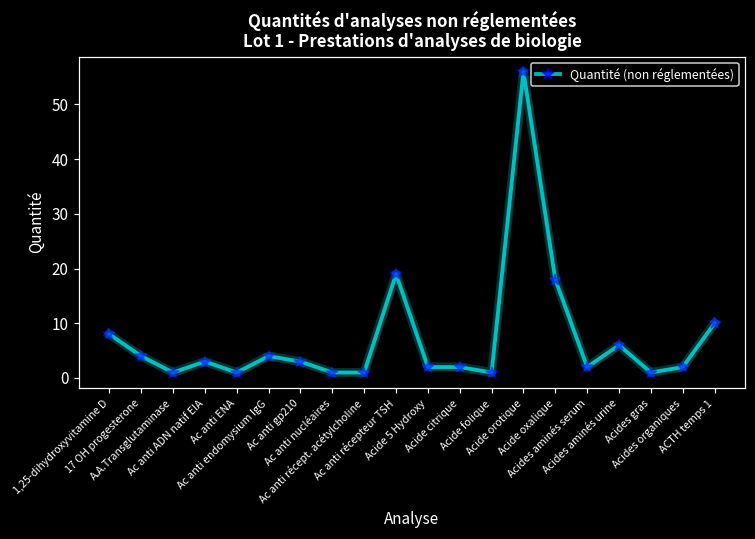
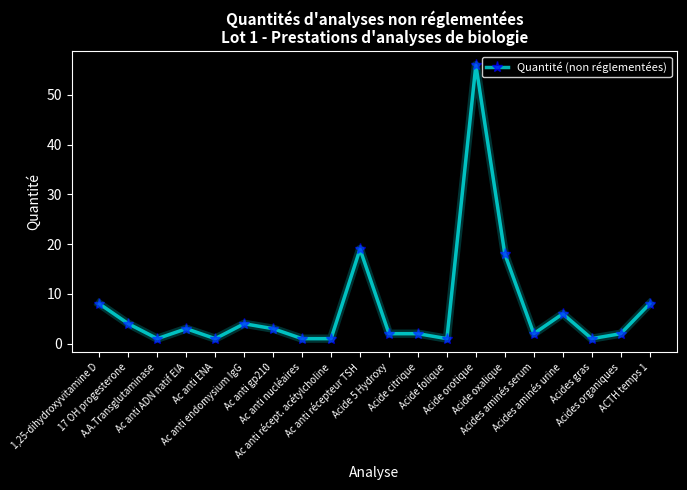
ACTH temps 1: 10 -> 8
